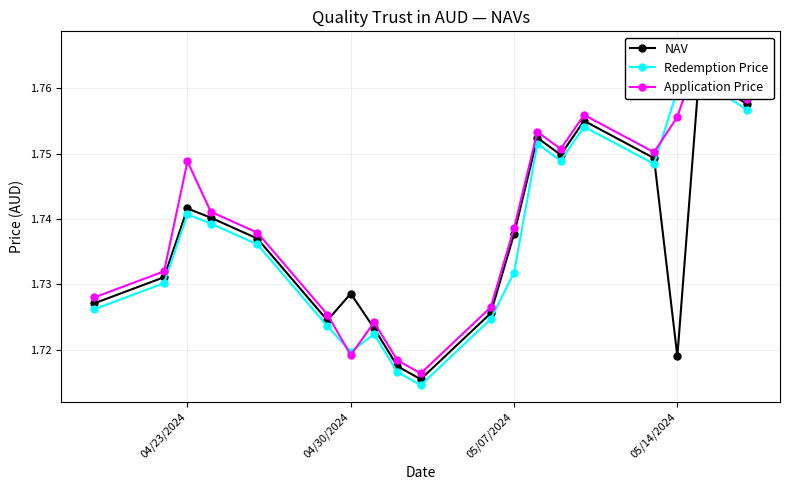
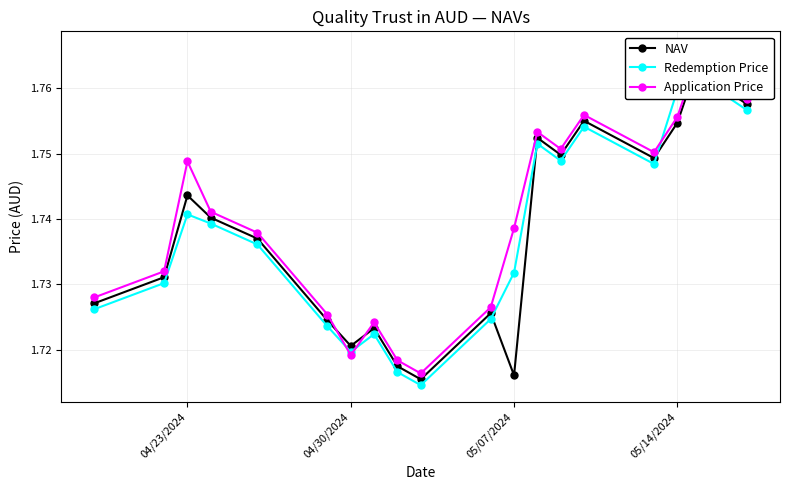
NAV, 04/23/2024: 1.742 -> 1.744
NAV, 04/30/2024: 1.729 -> 1.721
NAV, 05/07/2024: 1.738 -> 1.716
NAV, 05/14/2024: 1.719 -> 1.755
